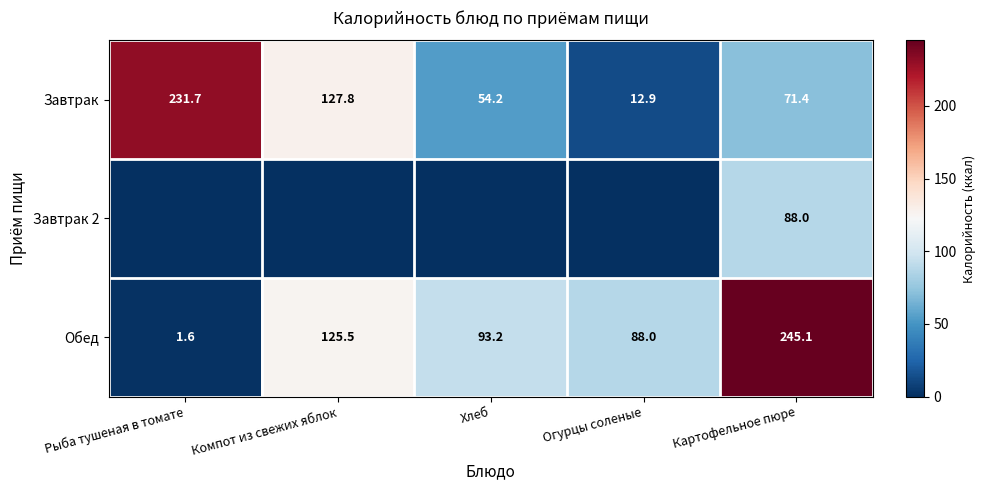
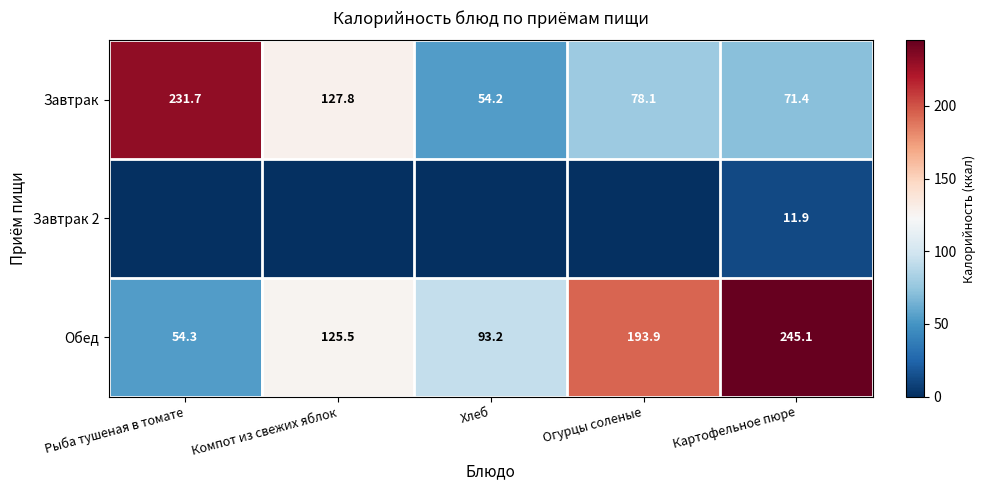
Завтрак, Огурцы соленые: 12.9 -> 78.1
Завтрак 2, Картофельное пюре: 88.0 -> 11.9
Обед, Рыба тушеная в томате: 1.6 -> 54.3
Обед, Огурцы соленые: 88.0 -> 193.9
